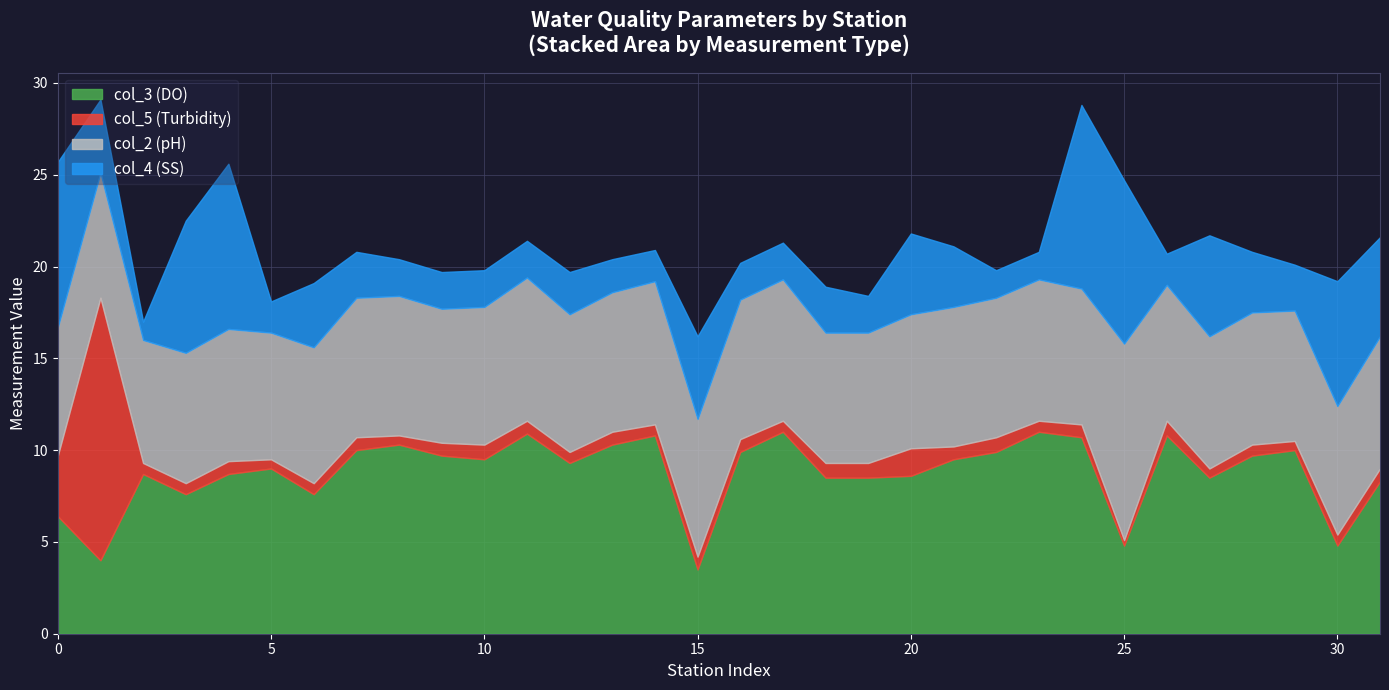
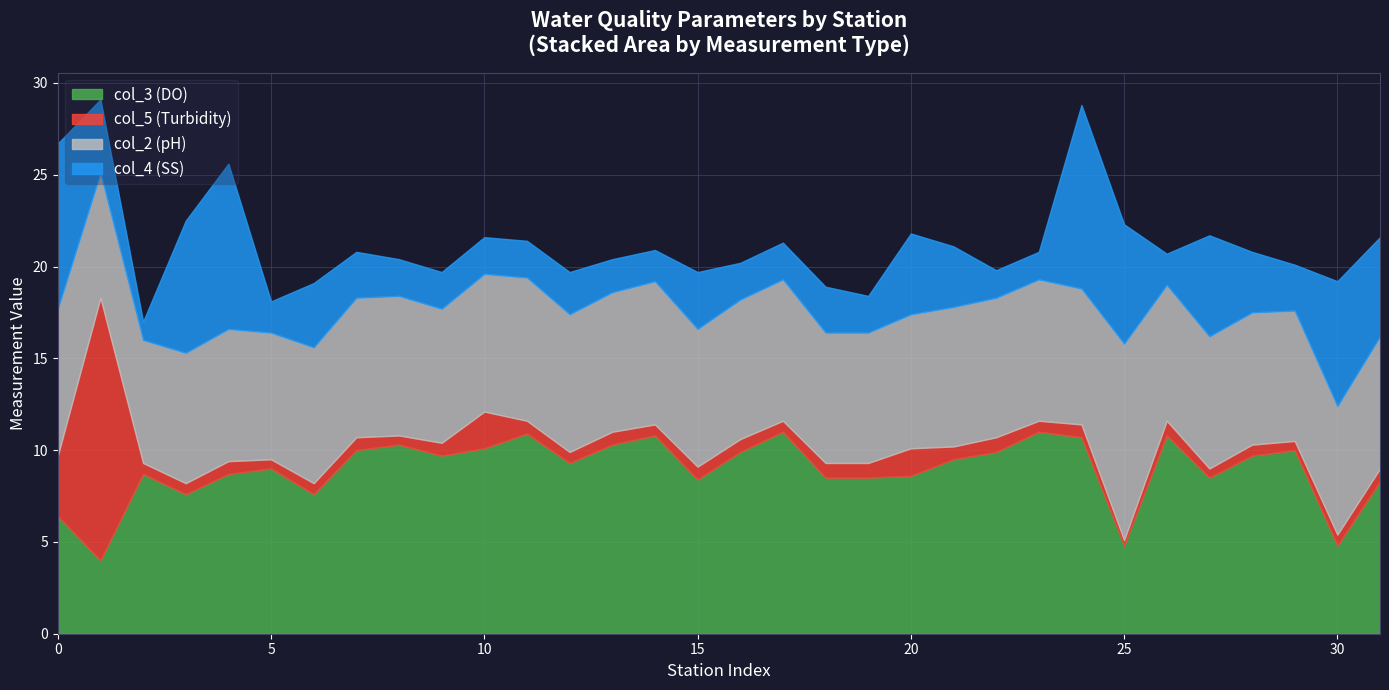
col_2 (pH), 0: 7 -> 8
col_3 (DO), 10: 9.5 -> 10.1
col_5 (Turbidity), 10: 0.8 -> 2.0
col_3 (DO), 15: 3.5 -> 8.4
col_4 (SS), 15: 4.5 -> 3.1
col_4 (SS), 25: 8.9 -> 6.5
